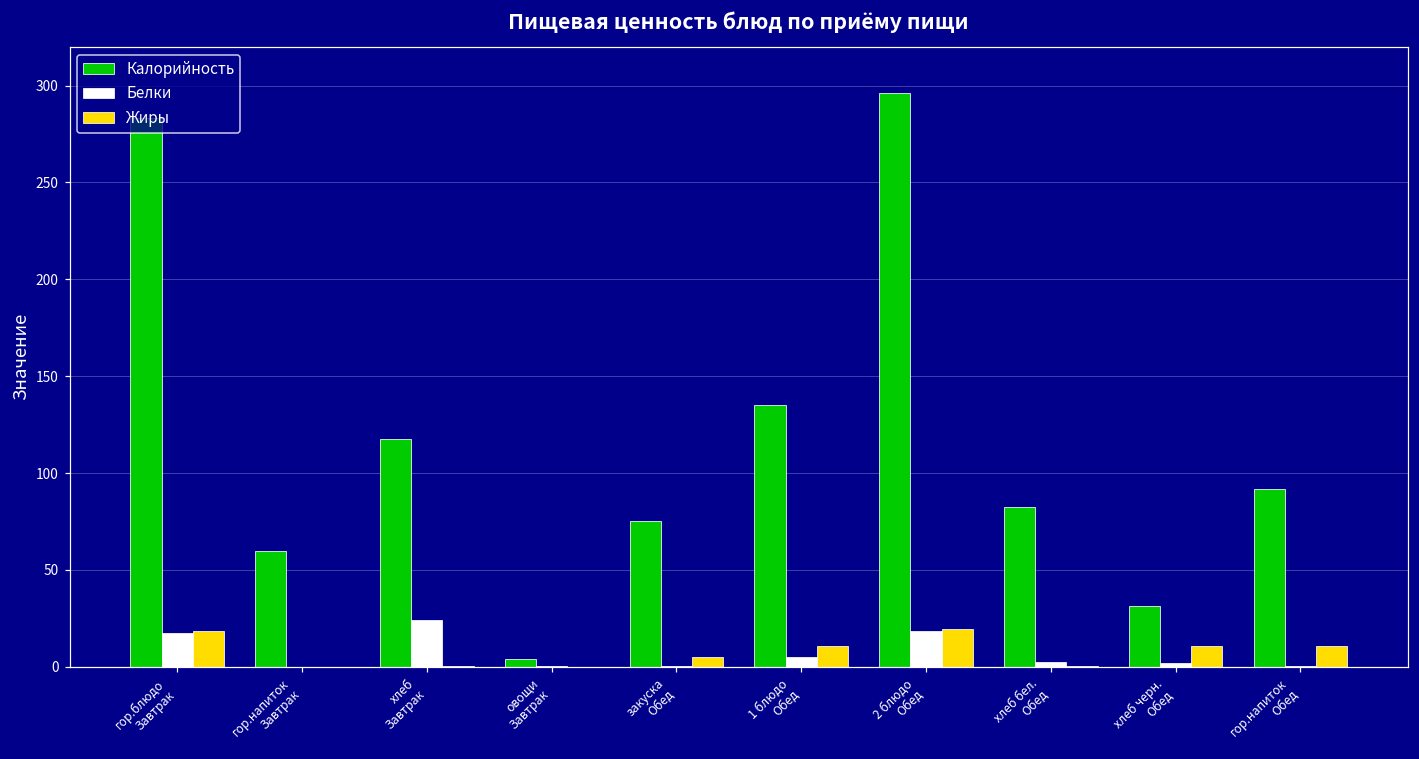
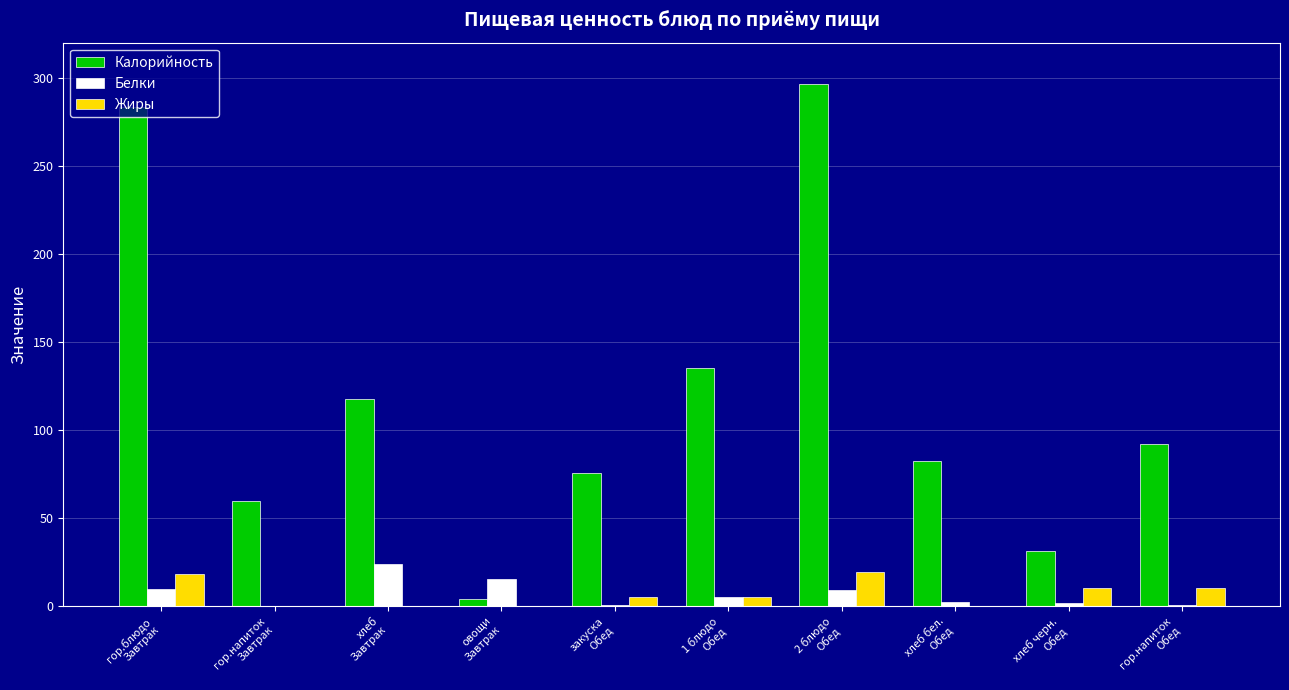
Белки, гор.блюдо Завтрак: 18 -> 10
Белки, овощи Завтрак: 0 -> 15
Жиры, 1 блюдо Обед: 11 -> 5
Белки, 2 блюдо Обед: 18 -> 9
